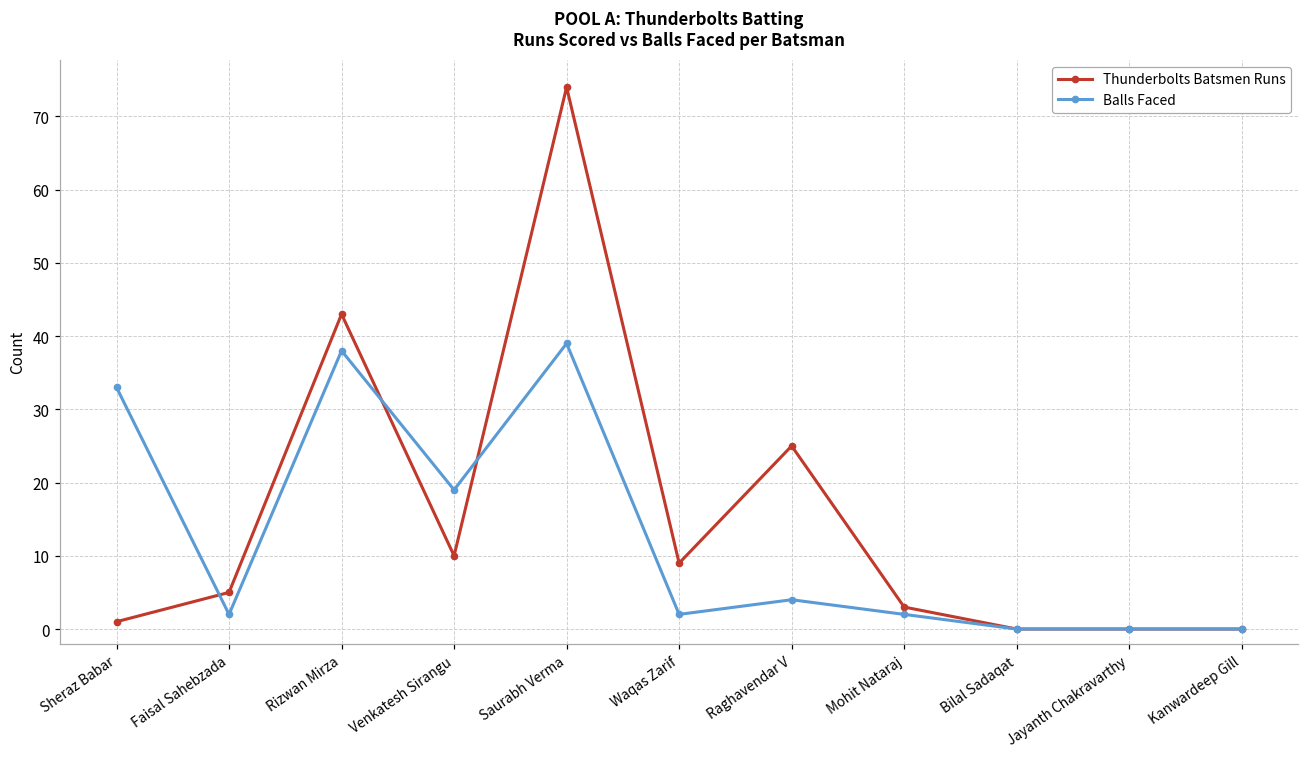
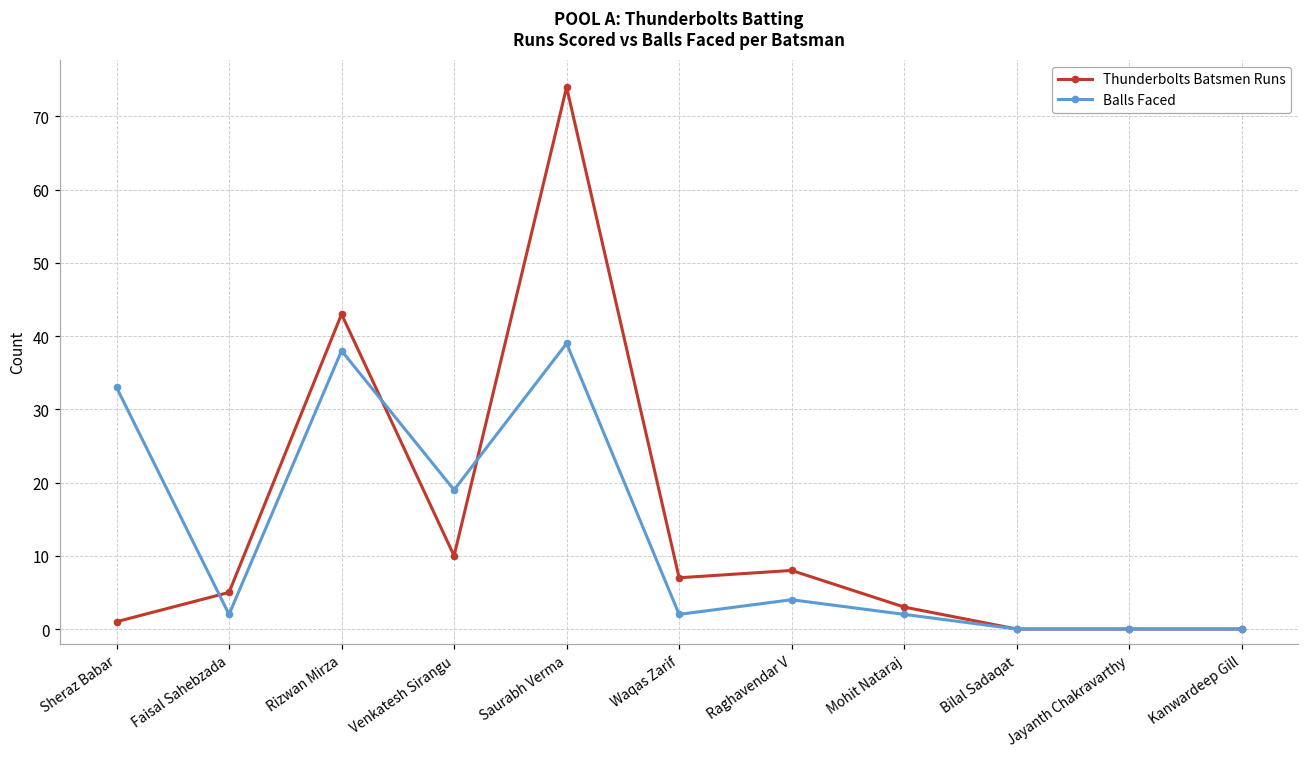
Thunderbolts Batsmen Runs, Waqas Zarif: 9 -> 7
Thunderbolts Batsmen Runs, Raghavendar V: 25 -> 8
